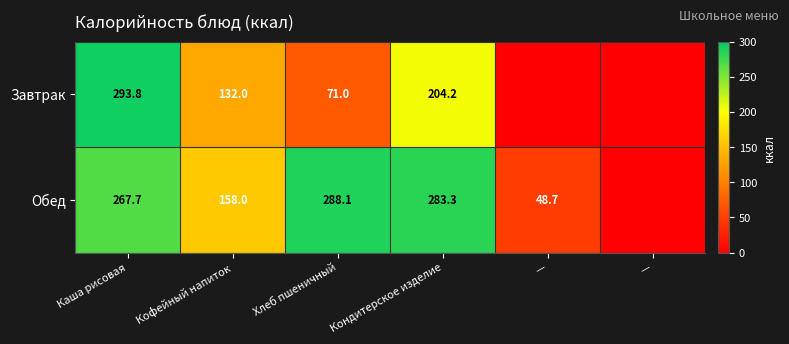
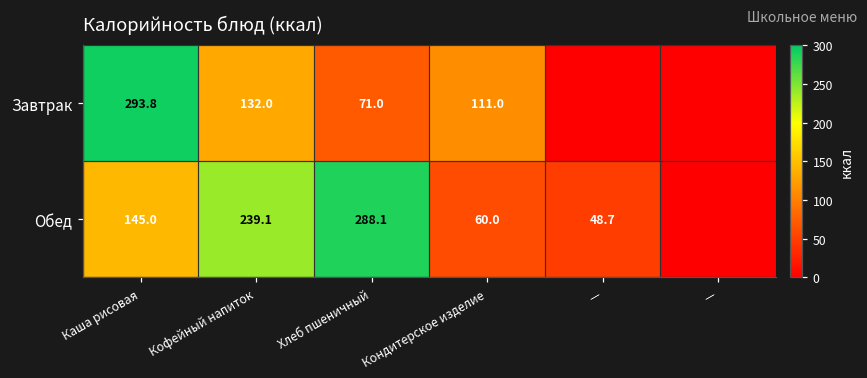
Завтрак, Кондитерское изделие: 204.2 -> 111.0
Обед, Каша рисовая: 267.7 -> 145.0
Обед, Кофейный напиток: 158.0 -> 239.1
Обед, Кондитерское изделие: 283.3 -> 60.0
